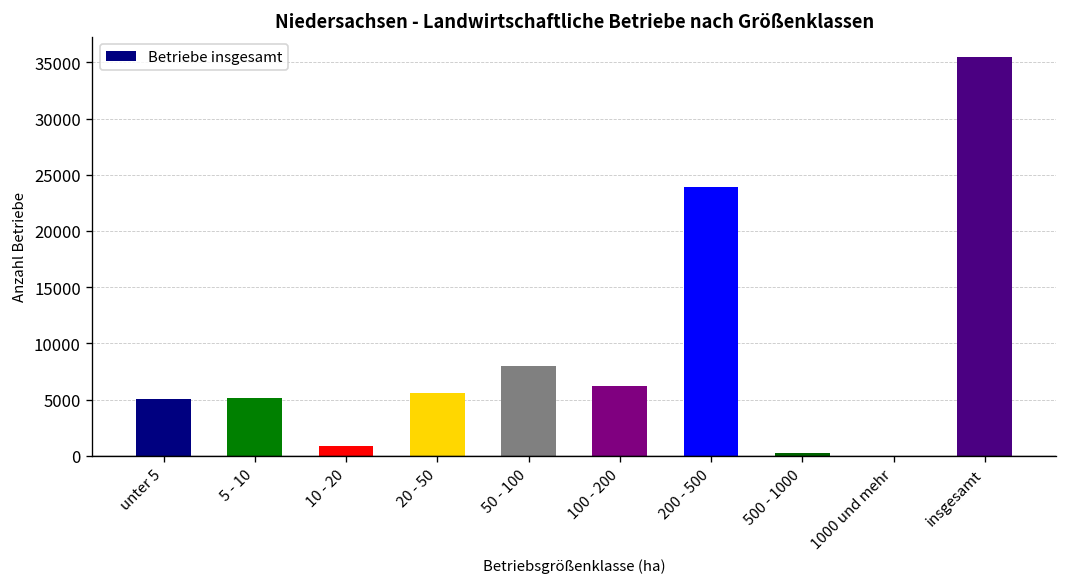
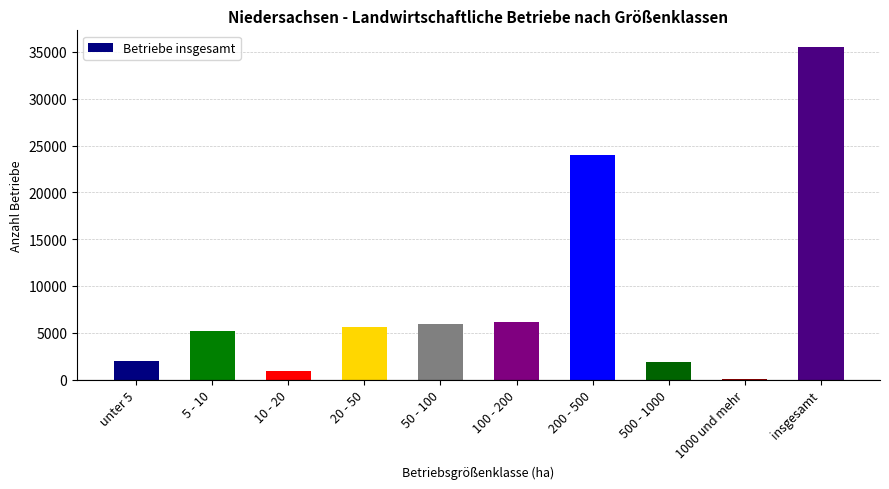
unter 5: 5000 -> 2000
50 - 100: 8000 -> 6000
500 - 1000: 0 -> 2000
